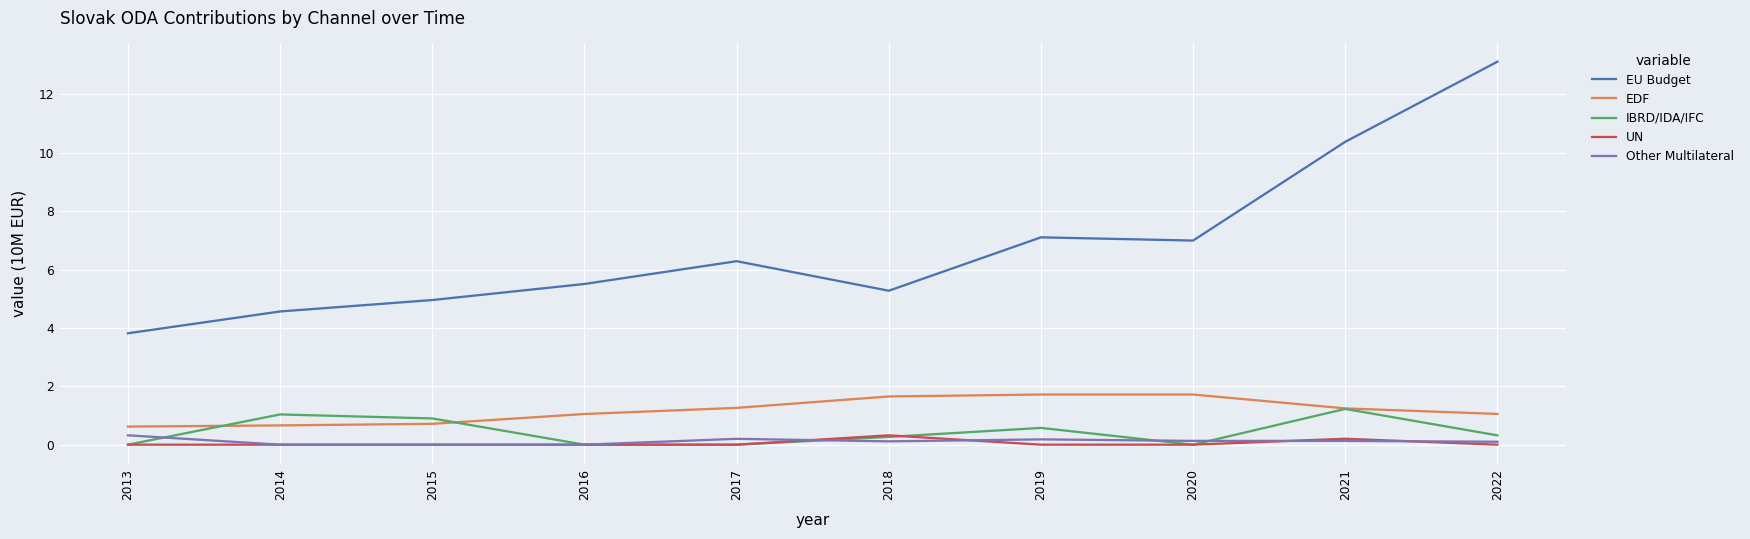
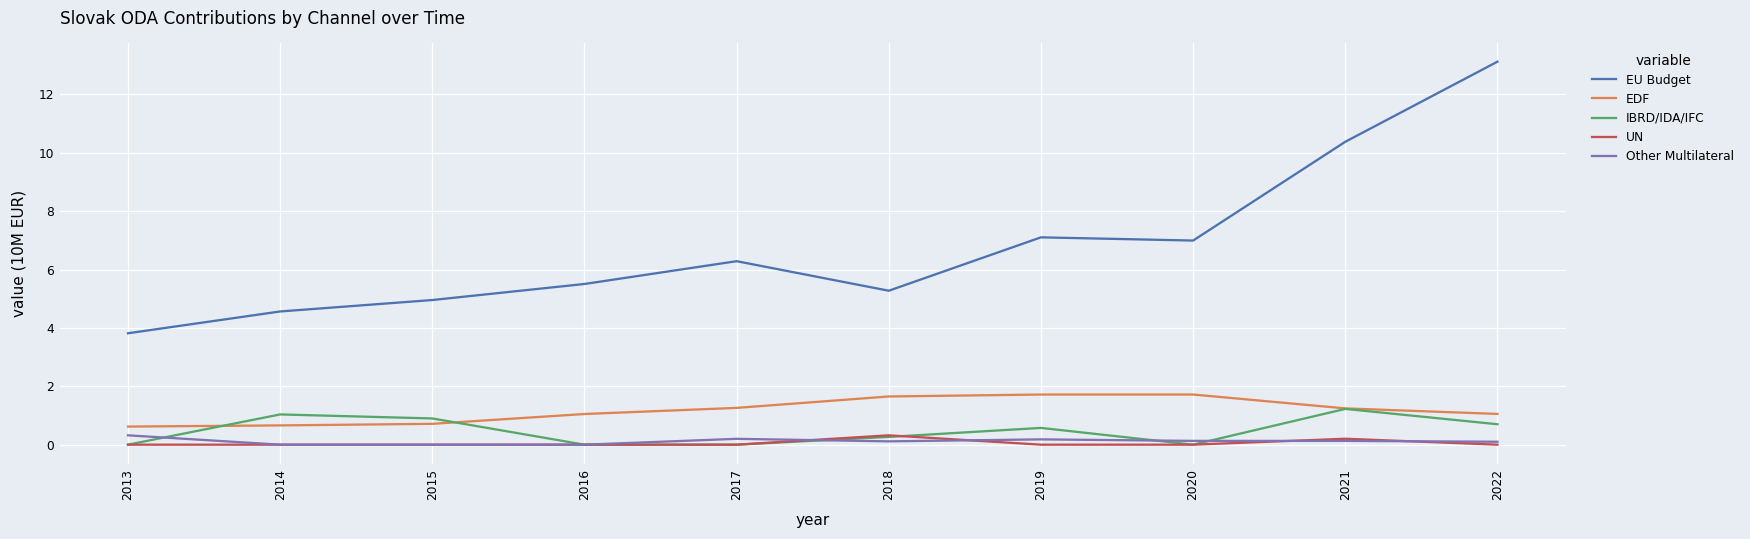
IBRD/IDA/IFC, 2022: 0.3 -> 0.7
